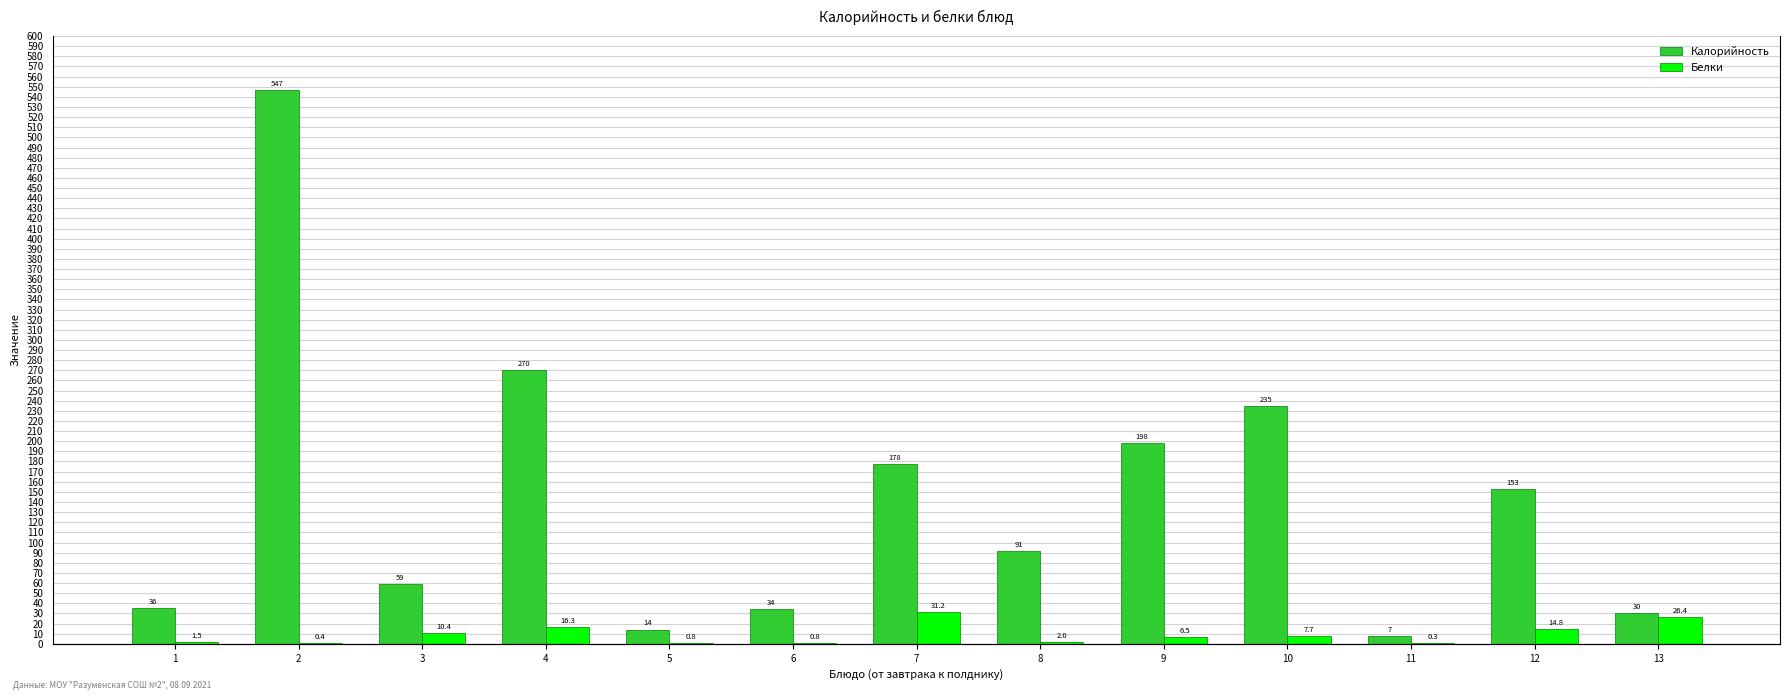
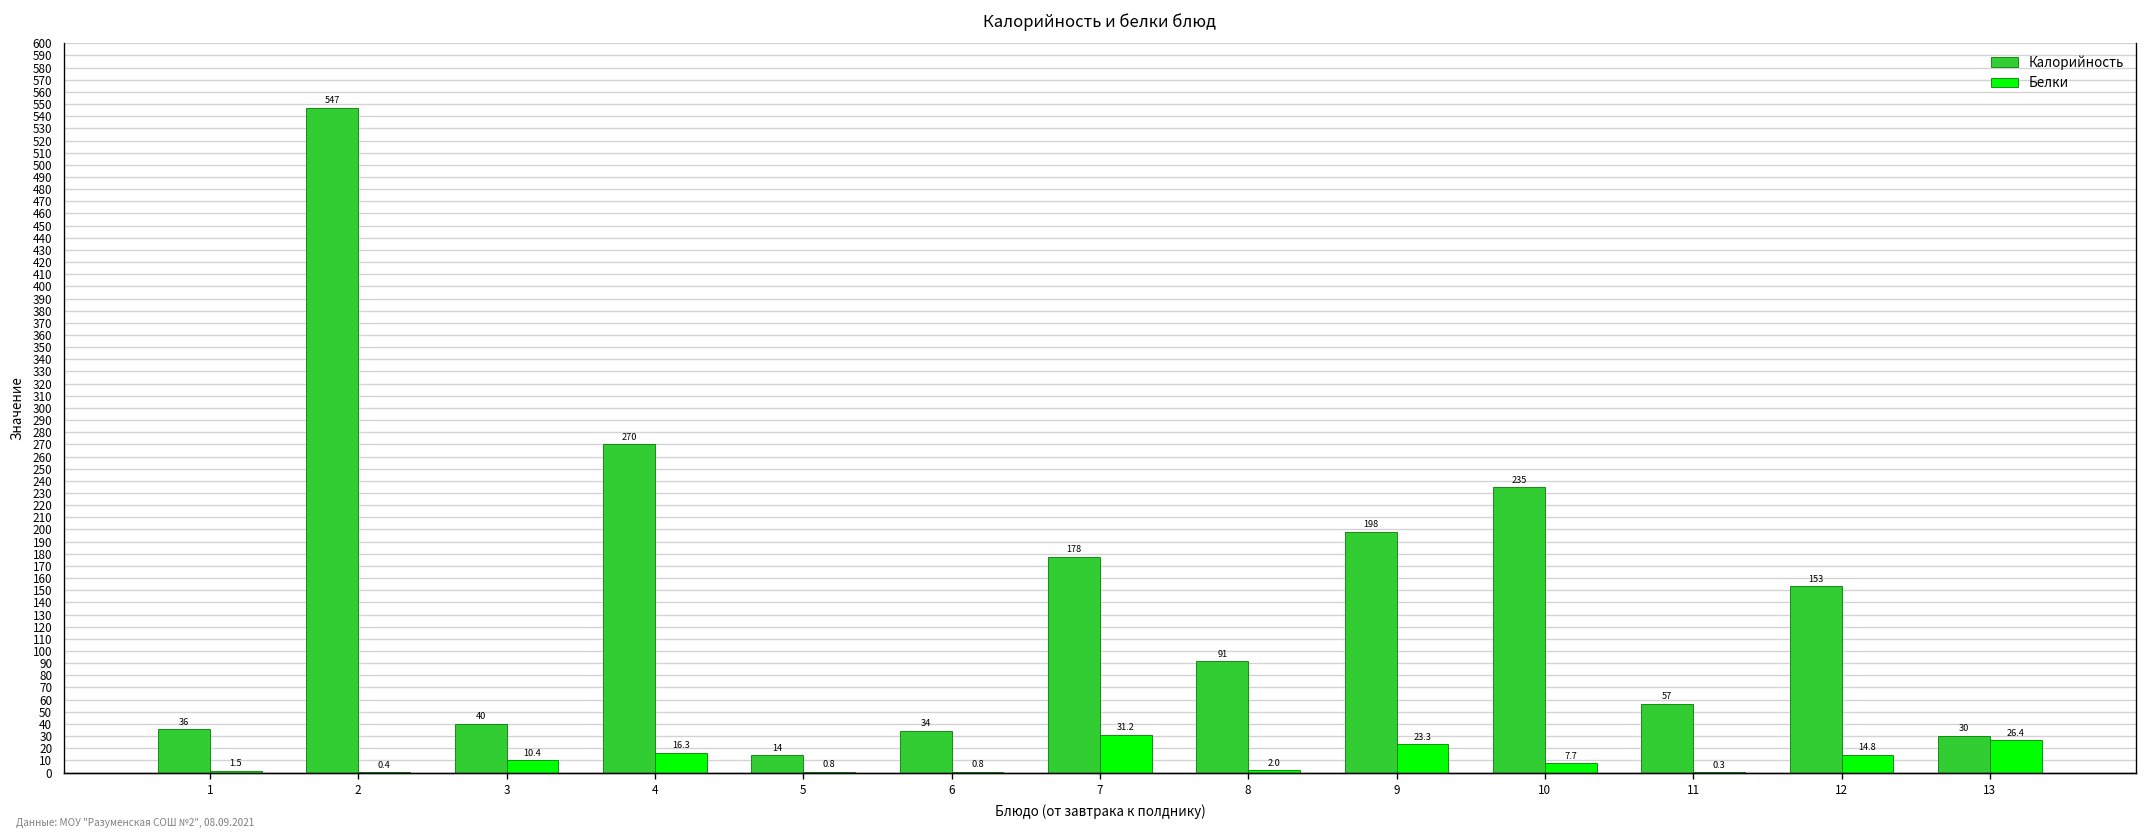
Калорийность, 3: 59 -> 40
Белки, 9: 6.5 -> 23.3
Калорийность, 11: 7 -> 57
